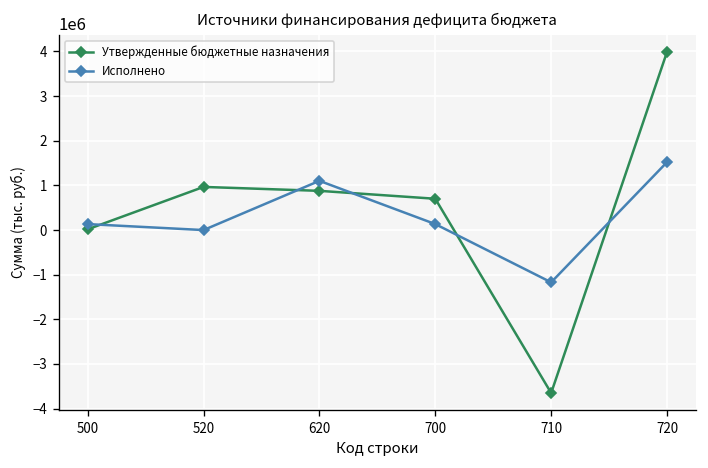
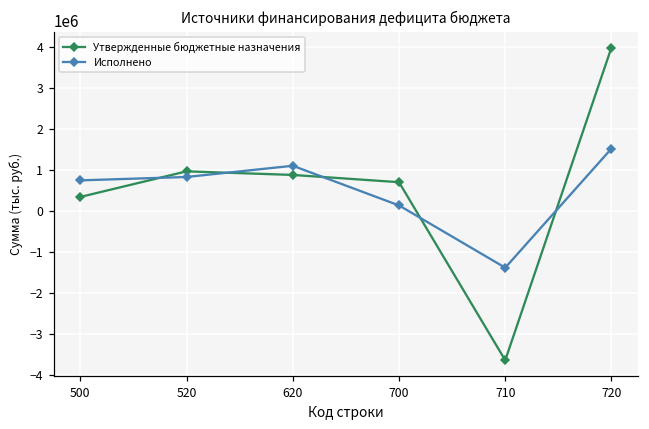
Утвержденные бюджетные назначения, 500: 0 -> 300000
Исполнено, 500: 100000 -> 700000
Исполнено, 520: 0 -> 800000
Исполнено, 710: -1200000 -> -1400000
